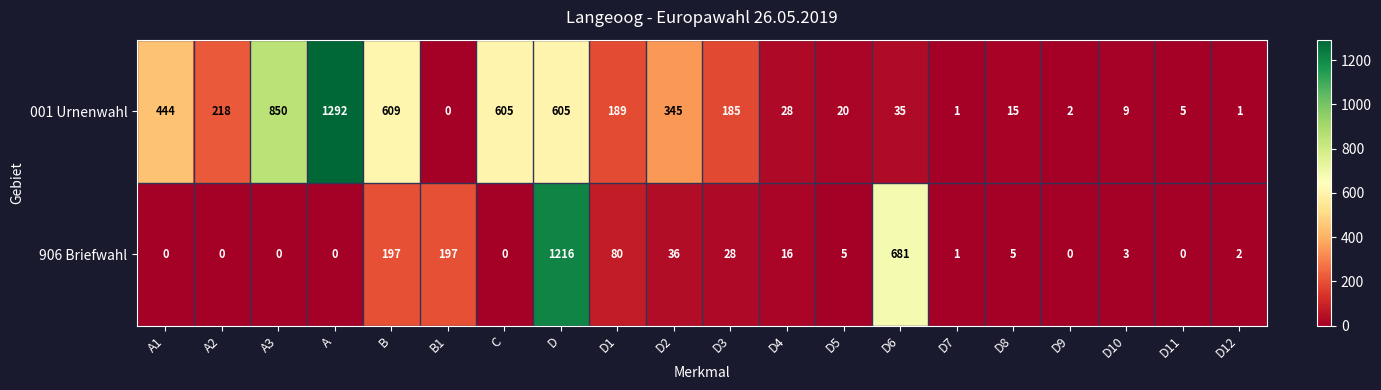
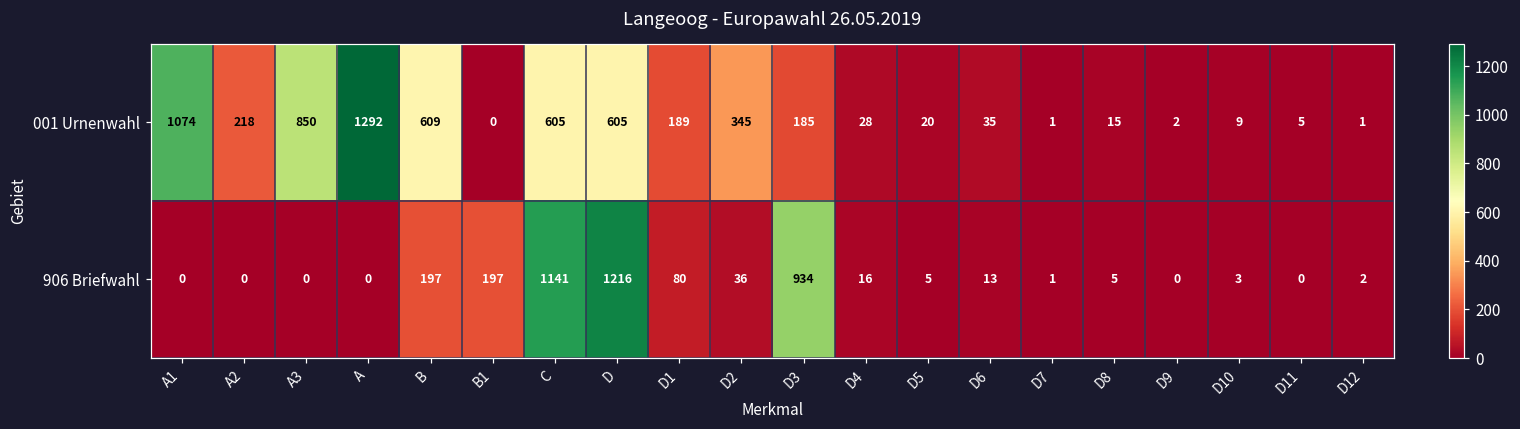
001 Urnenwahl, A1: 444 -> 1074
906 Briefwahl, C: 0 -> 1141
906 Briefwahl, D3: 28 -> 934
906 Briefwahl, D6: 681 -> 13
